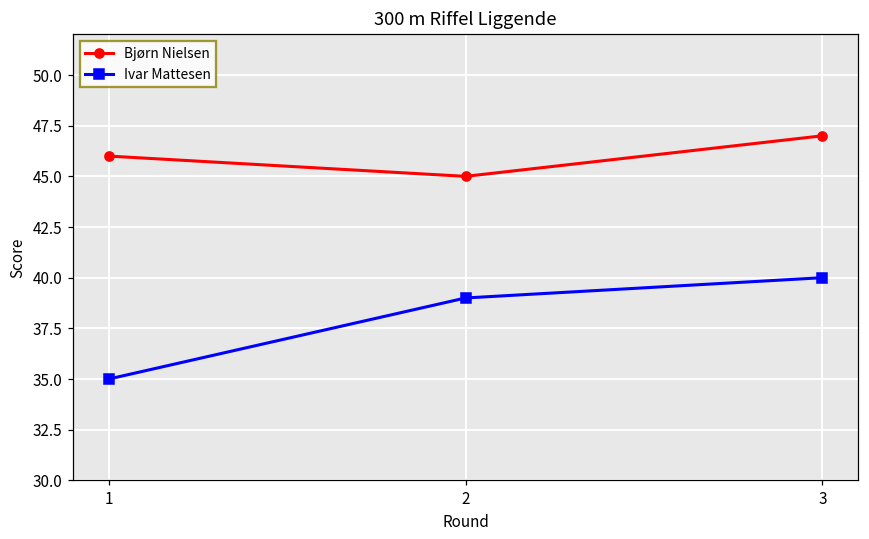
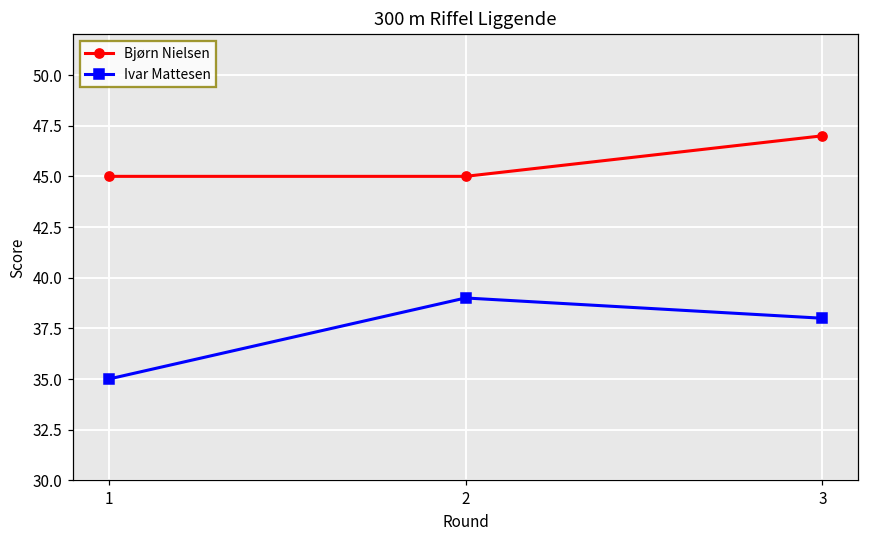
Bjørn Nielsen, 1: 46 -> 45
Ivar Mattesen, 3: 40 -> 38
